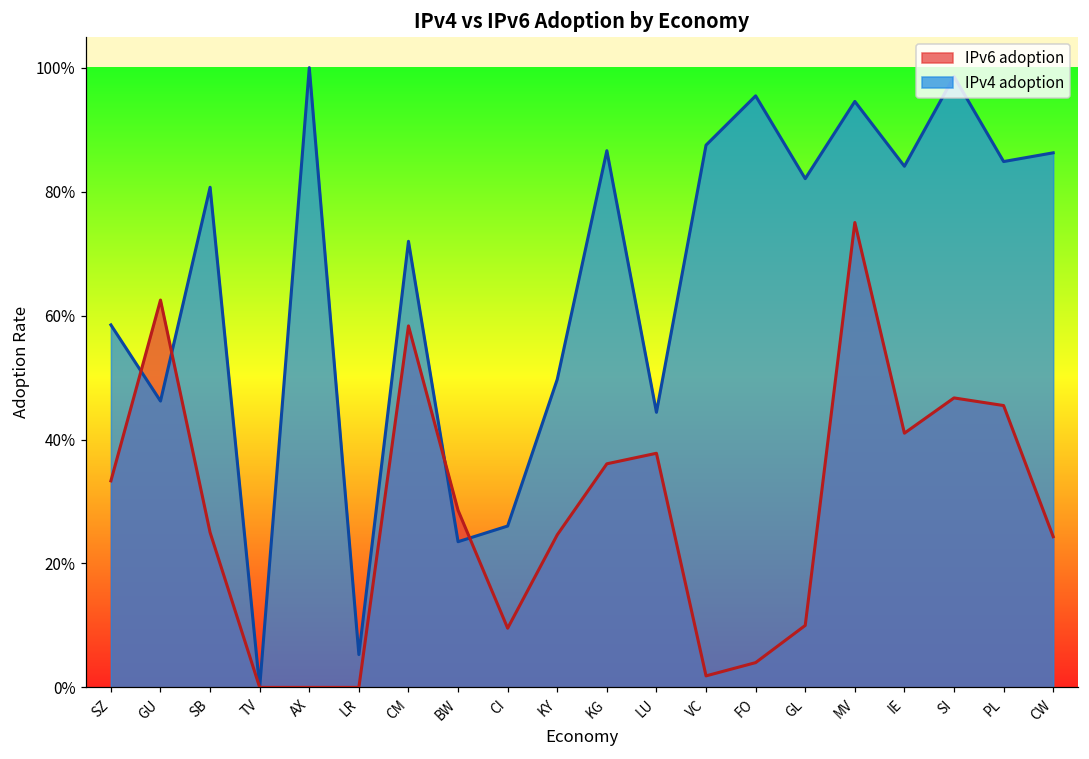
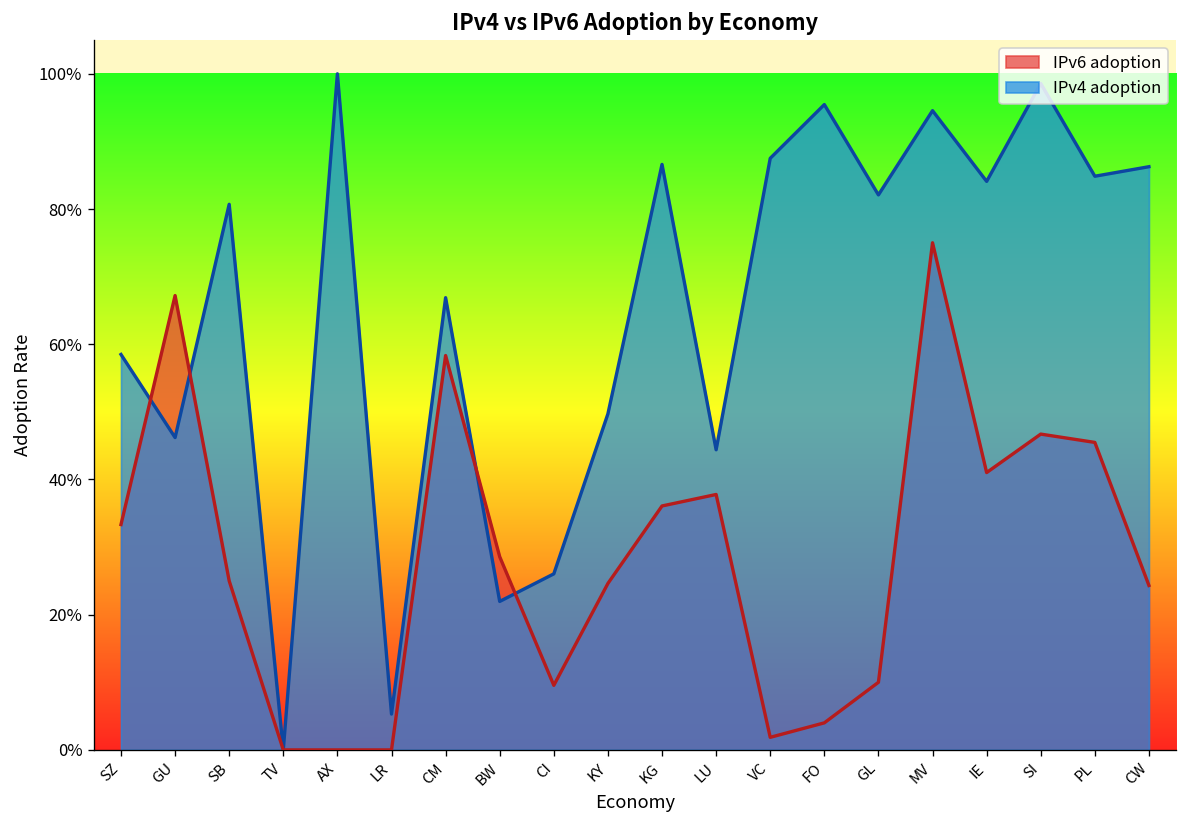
IPv6 adoption, GU: 63% -> 67%
IPv4 adoption, CM: 72% -> 67%
IPv4 adoption, BW: 24% -> 22%
